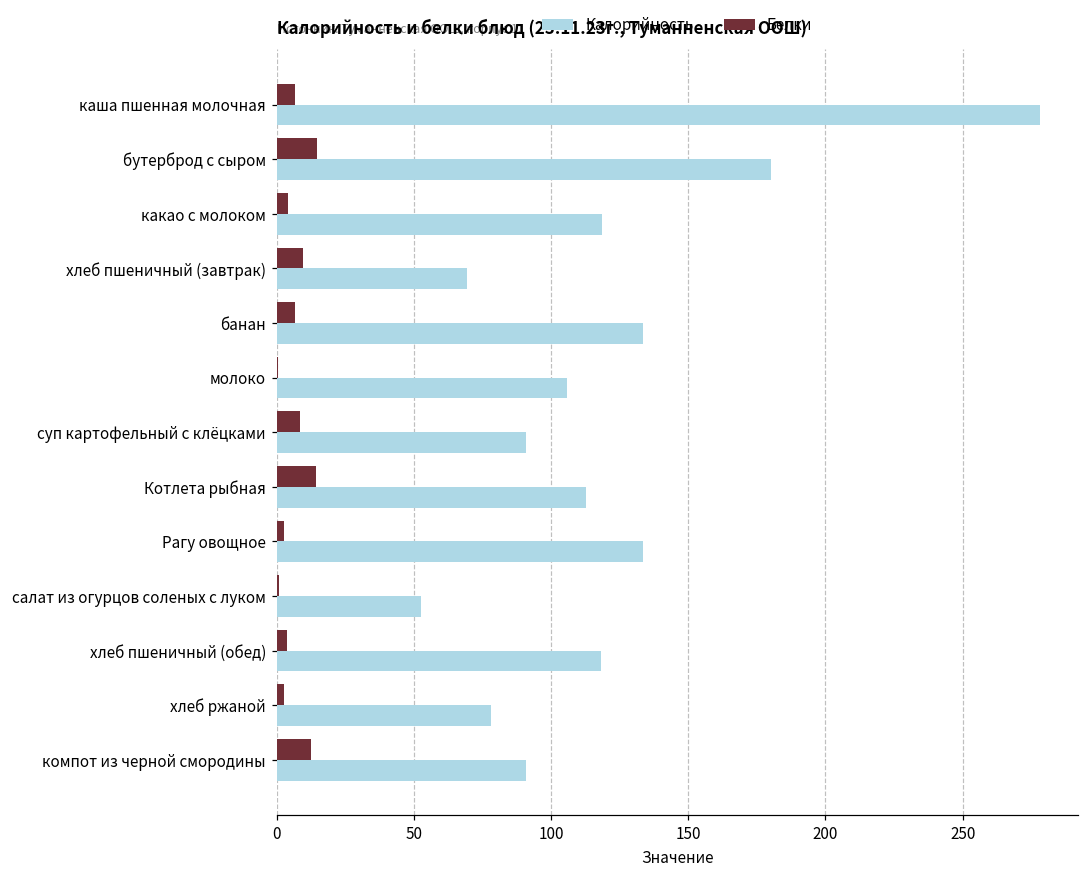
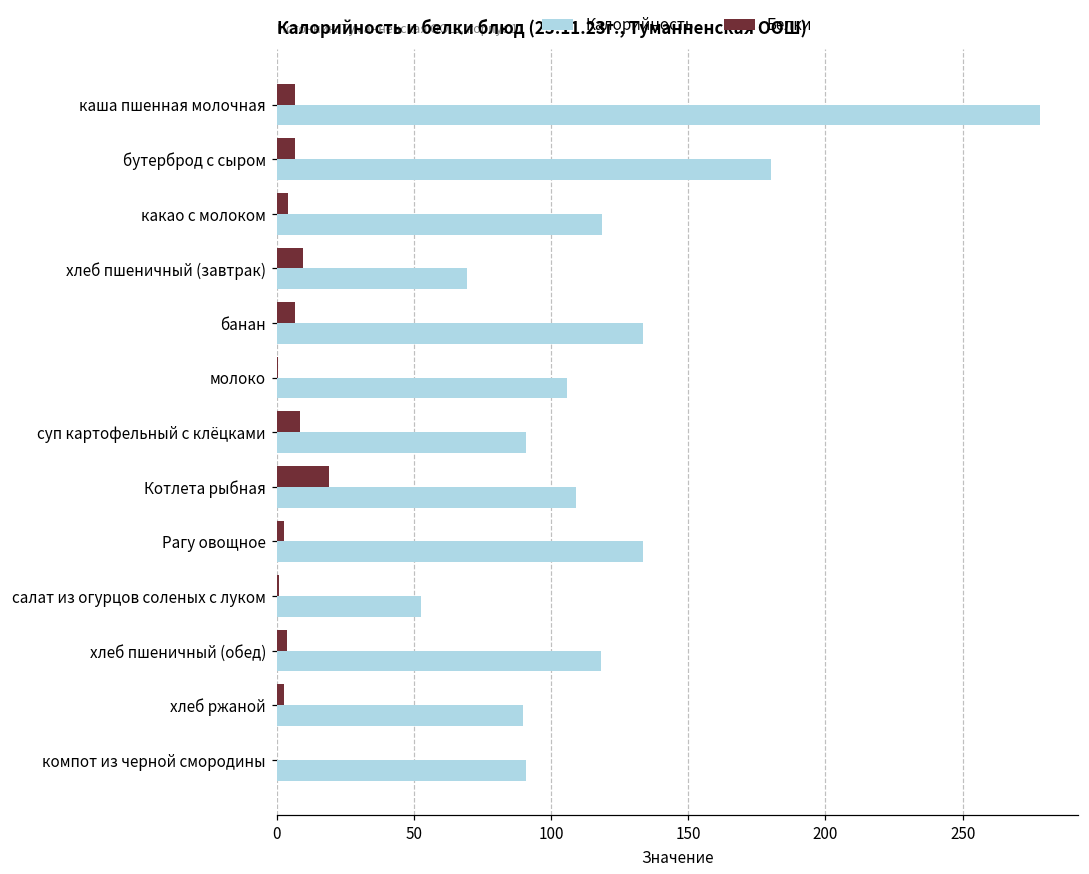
Белки, бутерброд с сыром: 15 -> 7
Белки, Котлета рыбная: 14 -> 19
Калорийность, Котлета рыбная: 113 -> 109
Калорийность, хлеб ржаной: 78 -> 90
Белки, компот из черной смородины: 13 -> 0
